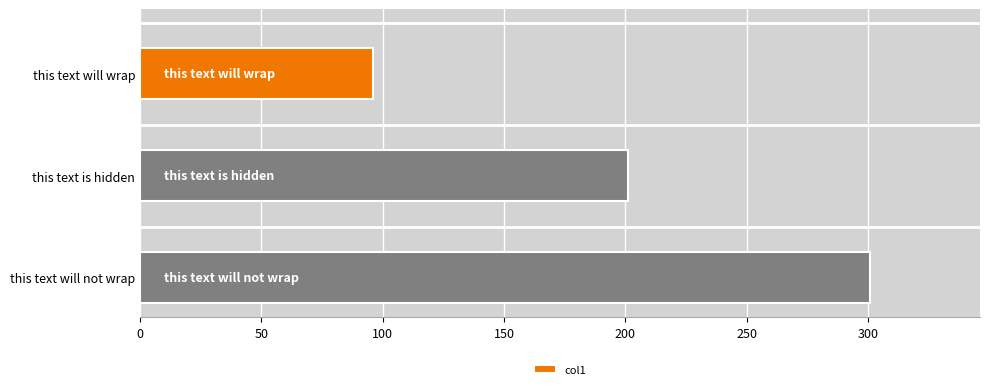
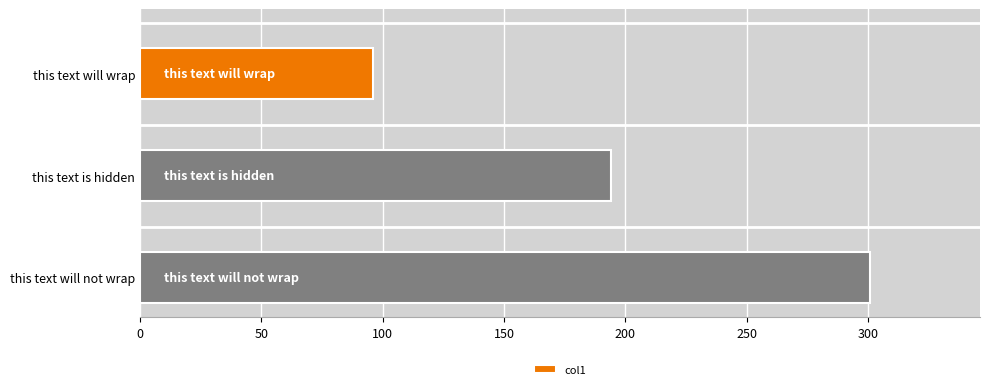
this text is hidden: 201 -> 194
